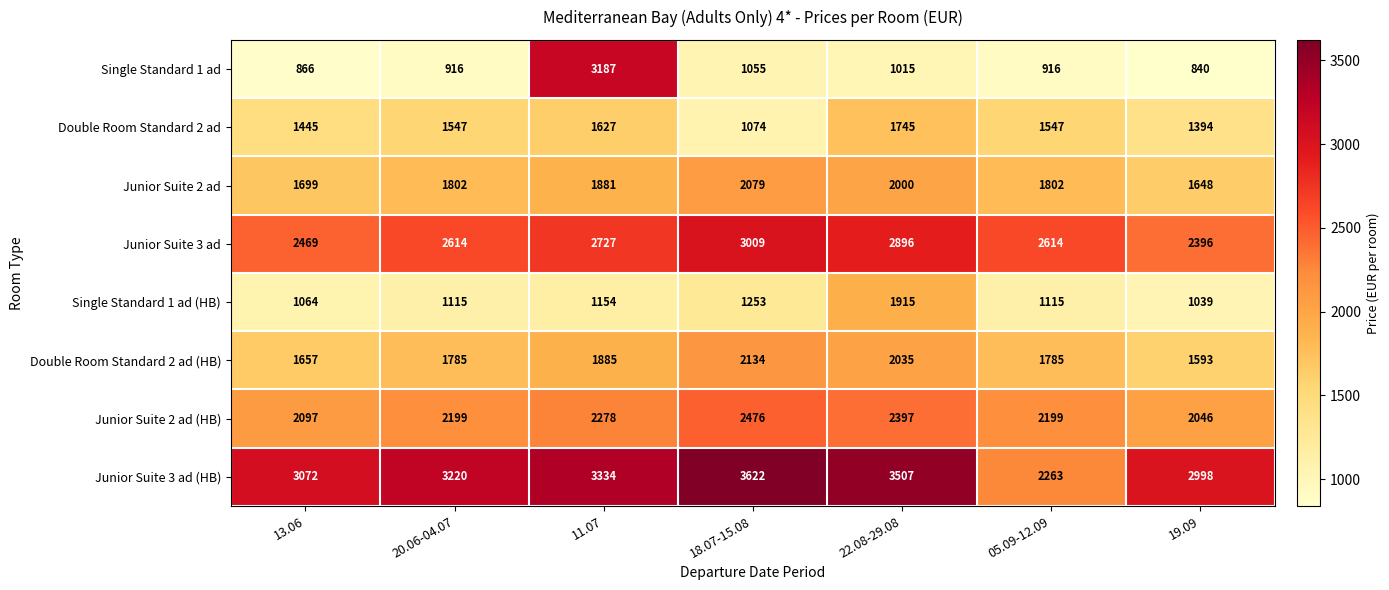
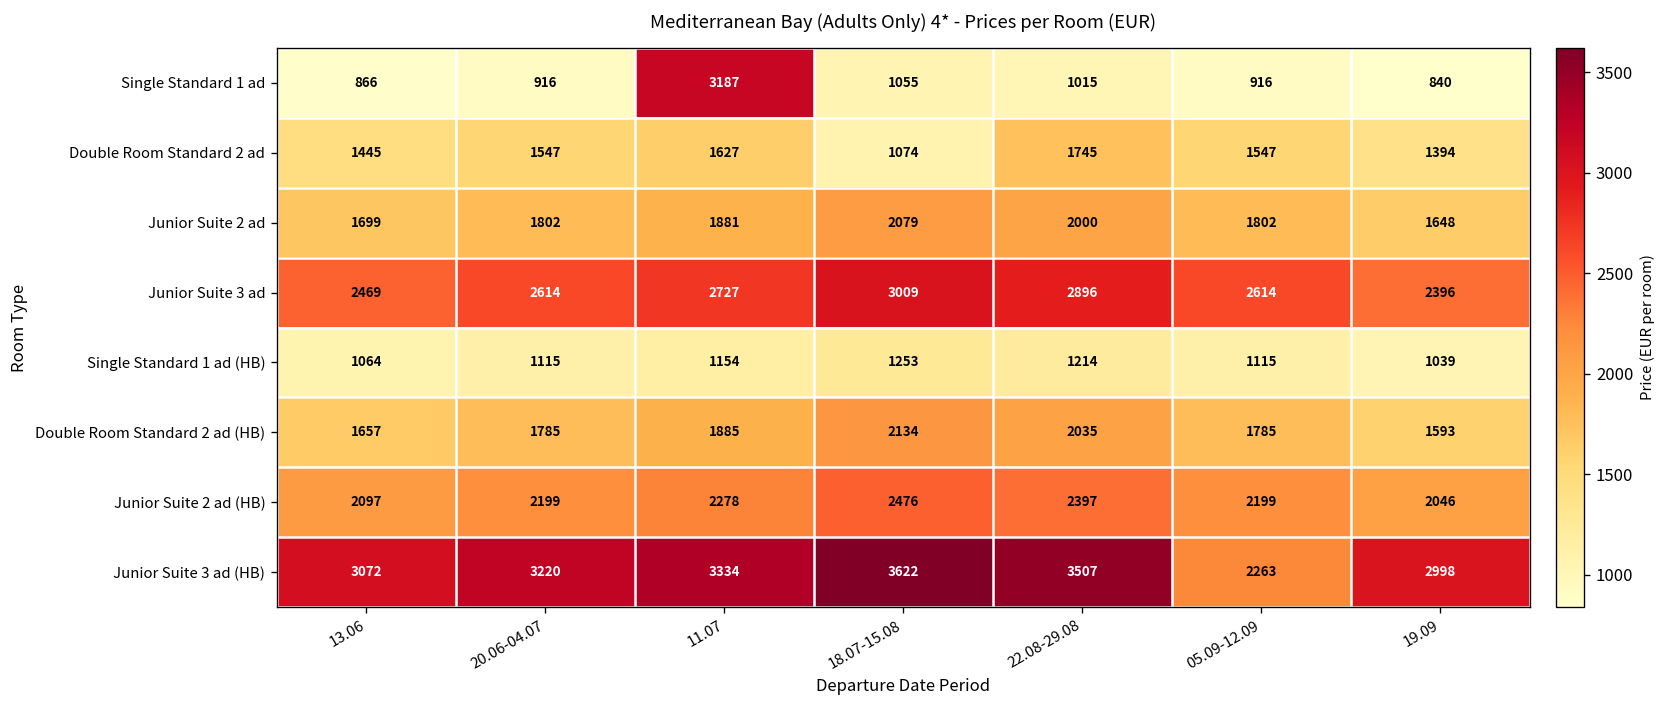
Single Standard 1 ad (HB), 22.08-29.08: 1915 -> 1214
